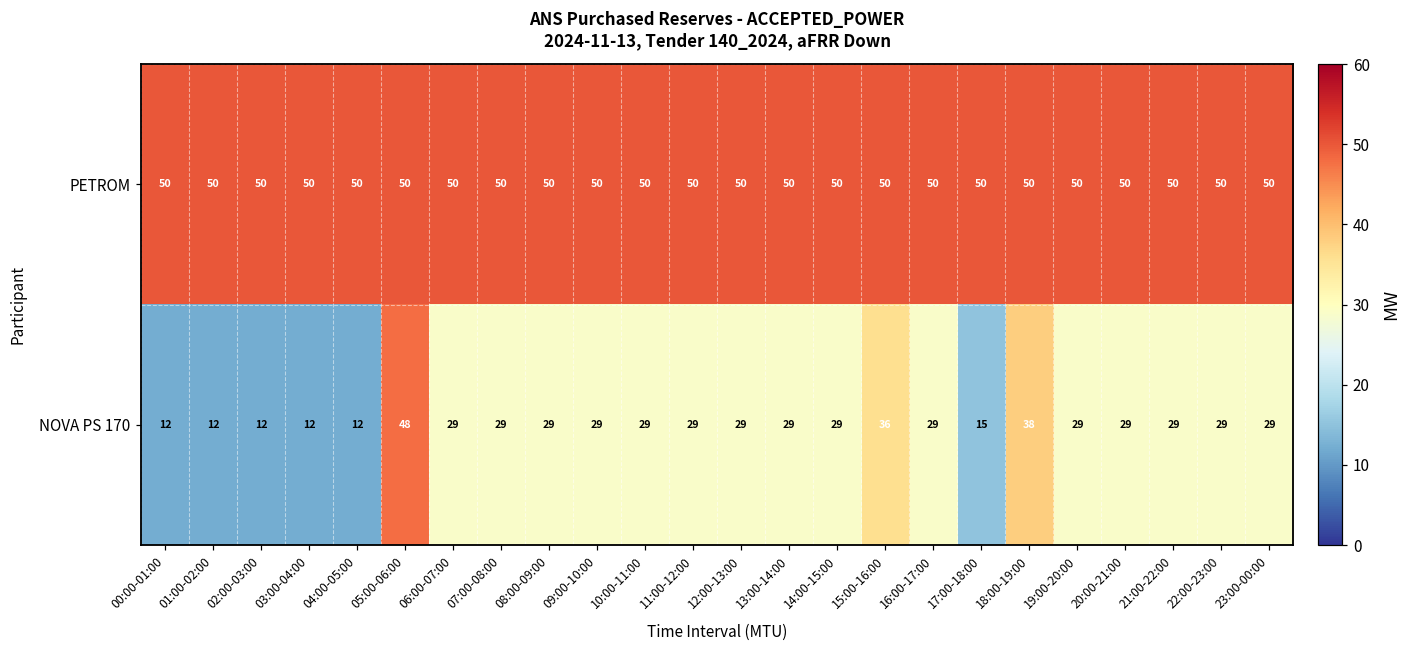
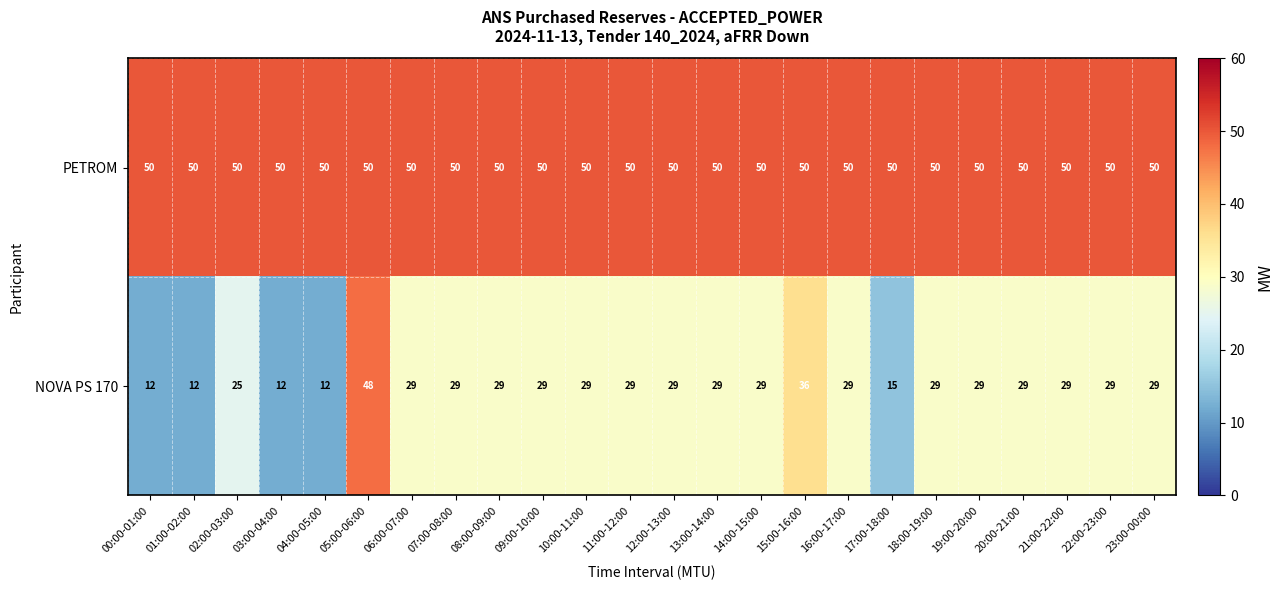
NOVA PS 170, 02:00-03:00: 12 -> 25
NOVA PS 170, 18:00-19:00: 38 -> 29
